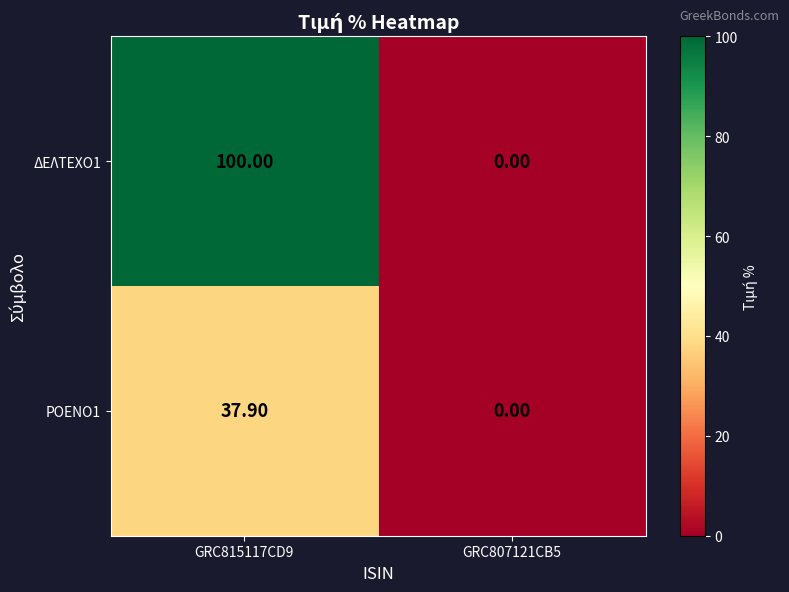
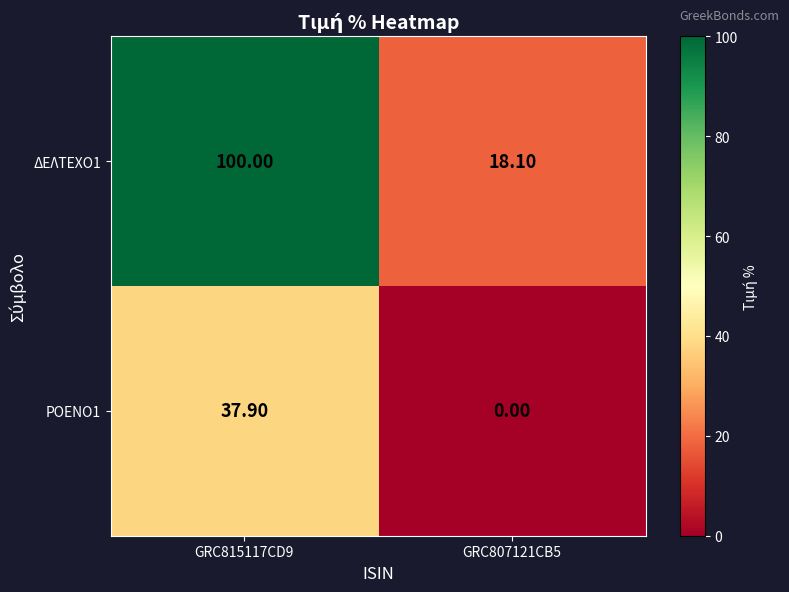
ΔΕΛΤΕΧΟ1, GRC807121CB5: 0.00 -> 18.10
